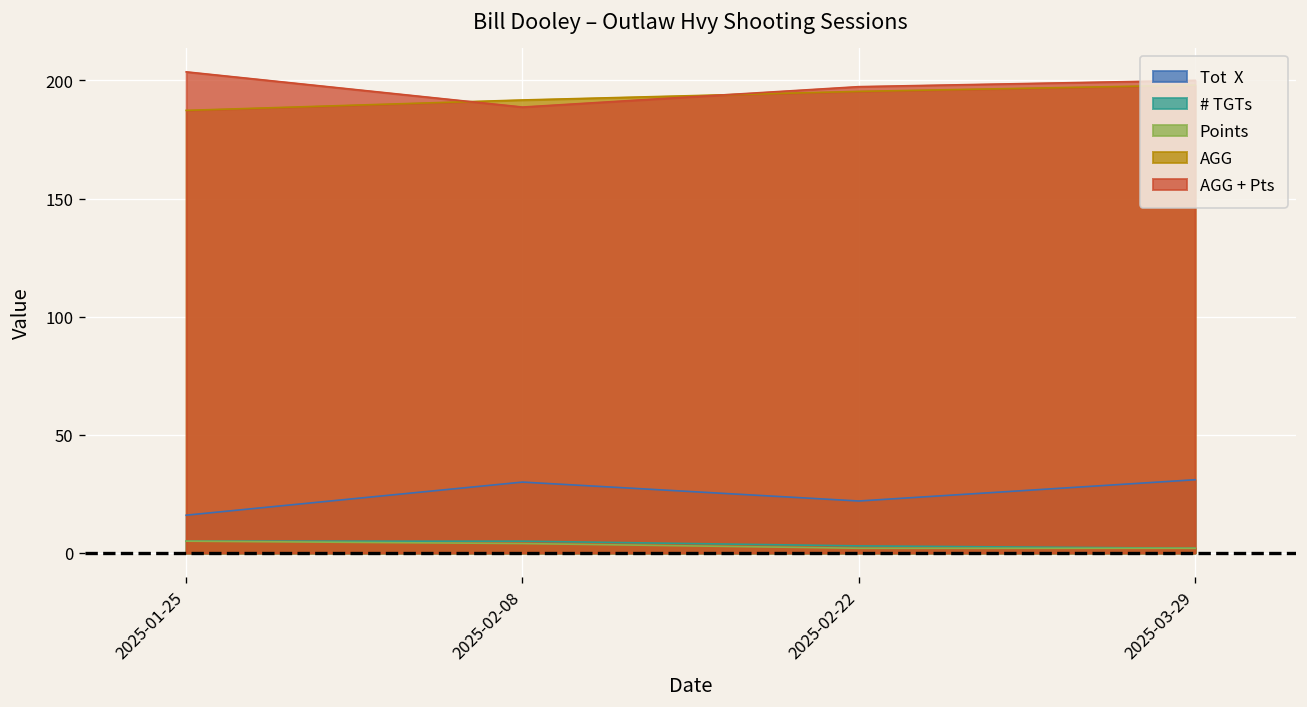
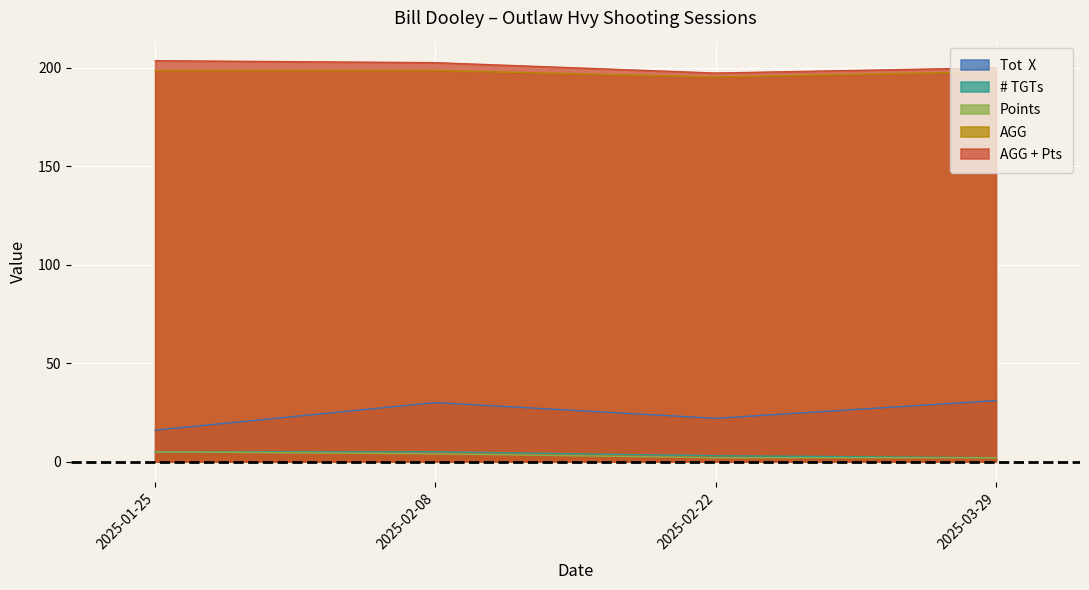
AGG, 2025-01-25: 187 -> 199
AGG, 2025-02-08: 192 -> 199
AGG + Pts, 2025-02-08: 189 -> 203
